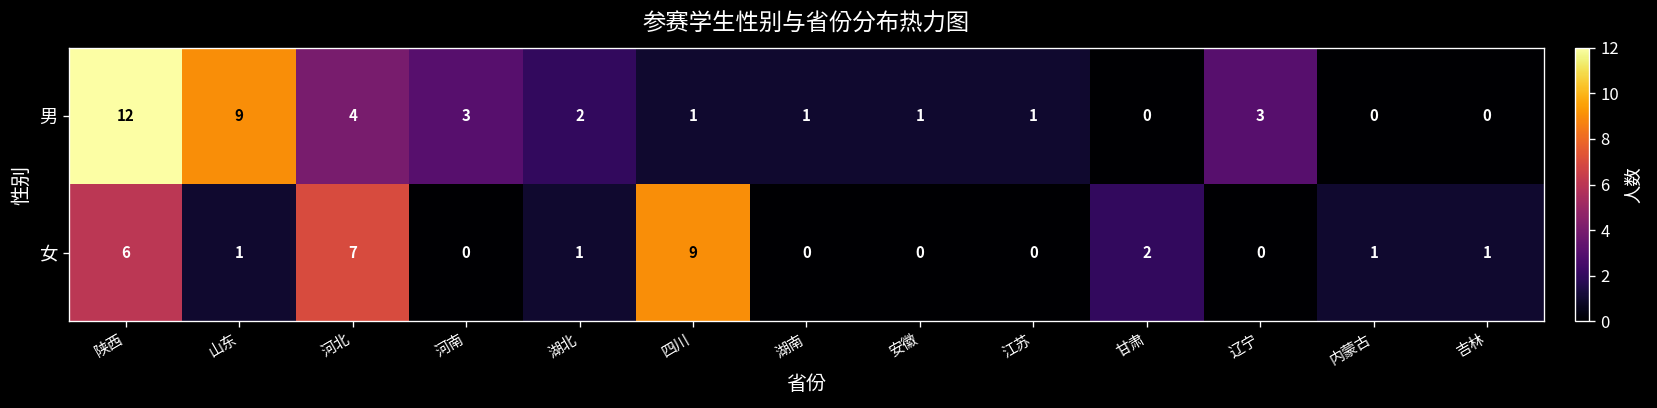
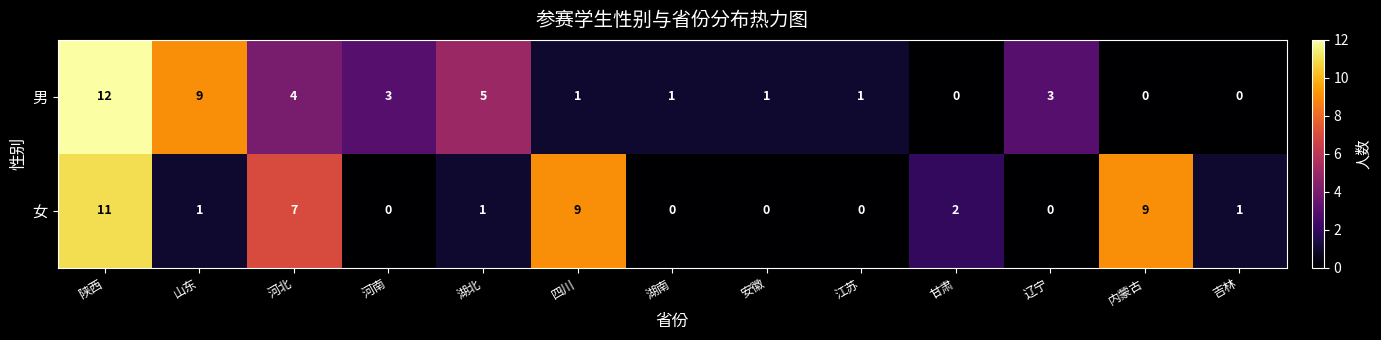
男, 湖北: 2 -> 5
女, 陕西: 6 -> 11
女, 内蒙古: 1 -> 9
